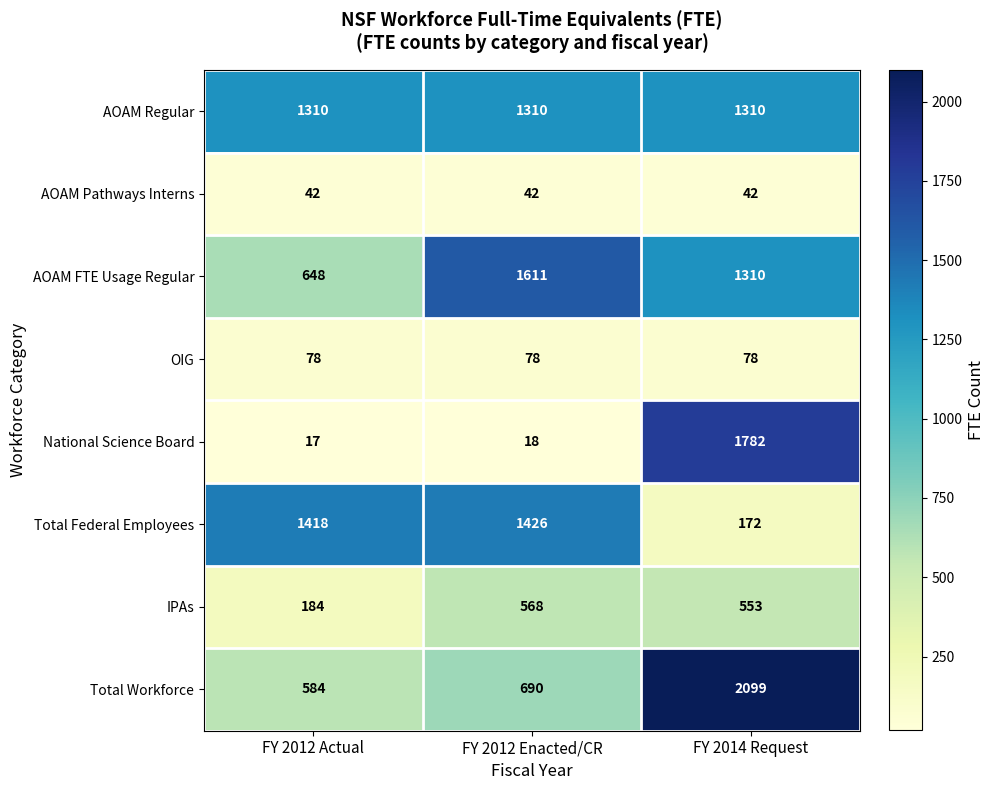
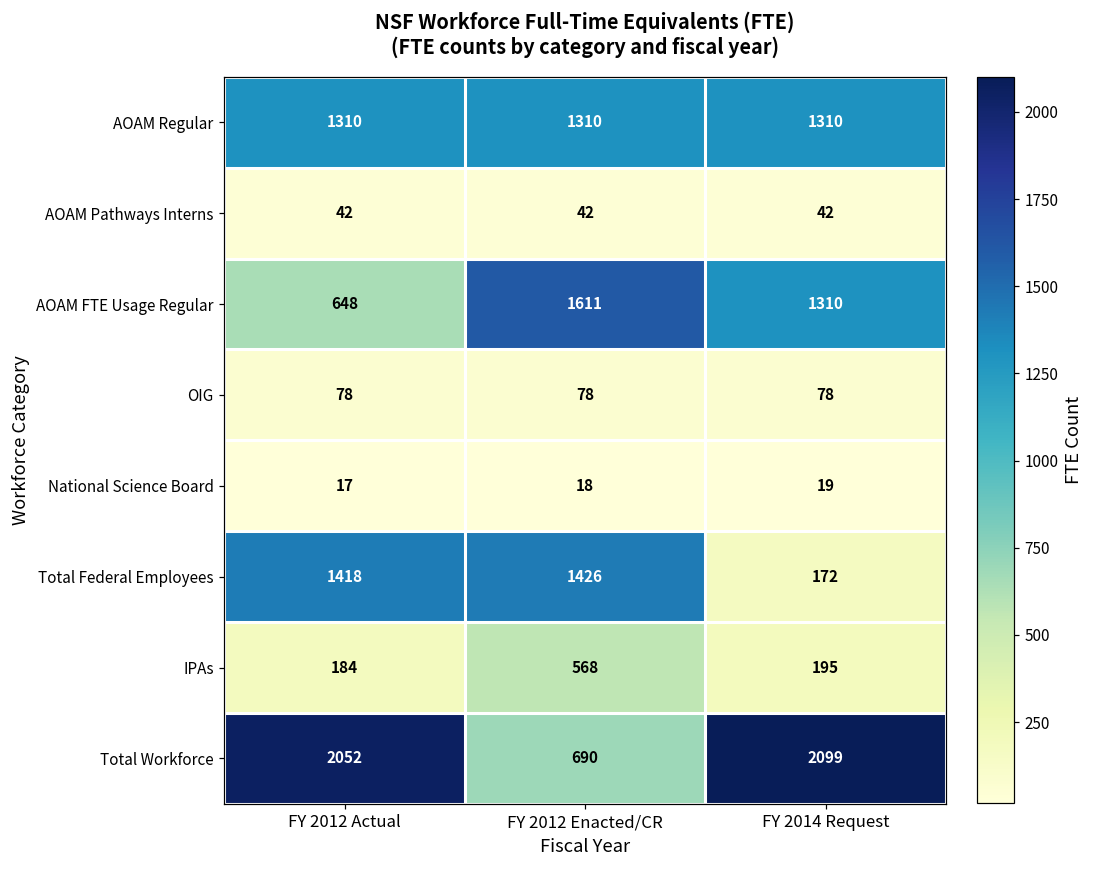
National Science Board, FY 2014 Request: 1782 -> 19
IPAs, FY 2014 Request: 553 -> 195
Total Workforce, FY 2012 Actual: 584 -> 2052
